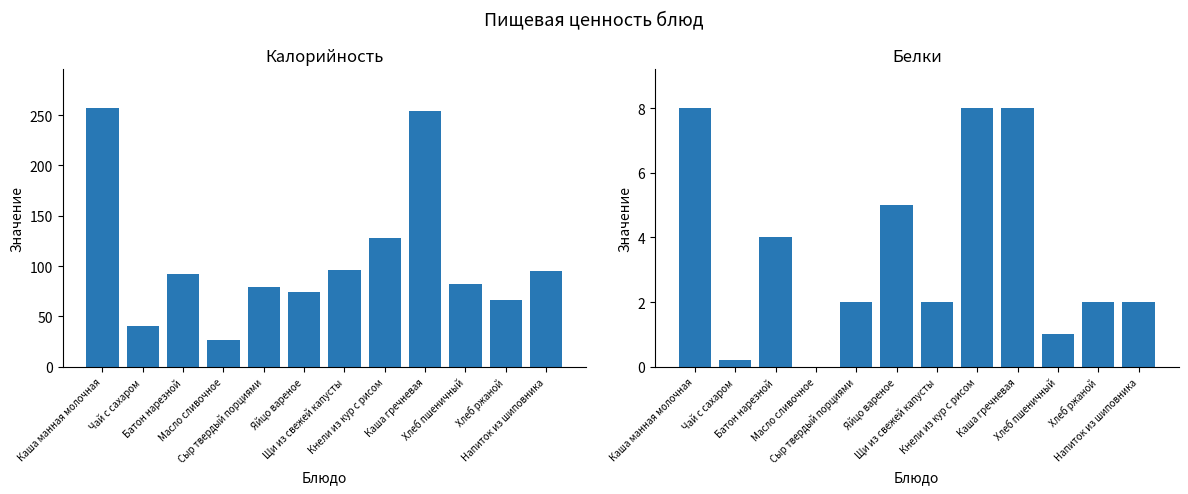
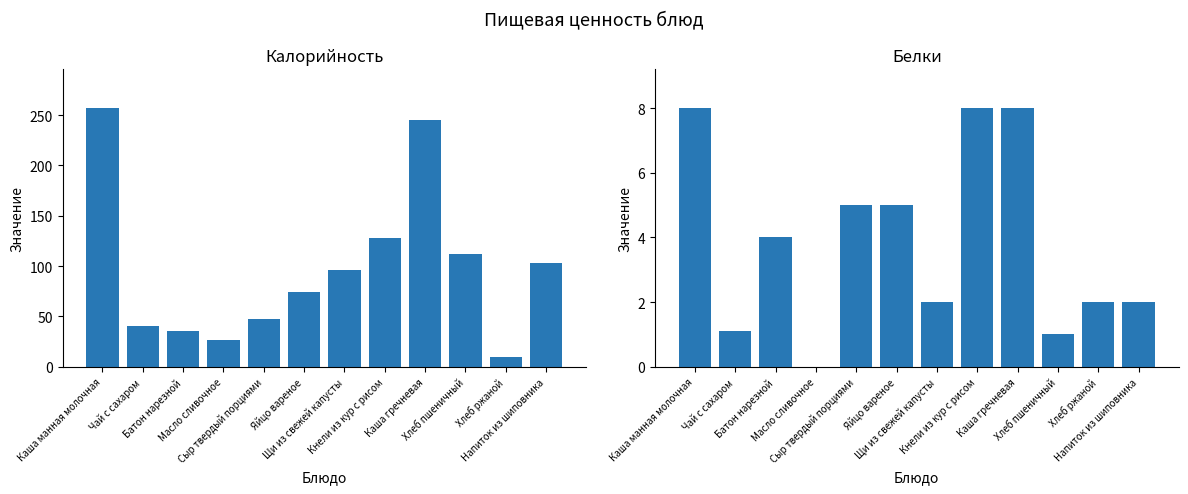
Калорийность, Батон нарезной: 92 -> 36
Калорийность, Сыр твердый порциями: 79 -> 47
Калорийность, Каша гречневая: 254 -> 245
Калорийность, Хлеб пшеничный: 82 -> 112
Калорийность, Хлеб ржаной: 66 -> 10
Калорийность, Напиток из шиповника: 95 -> 103
Белки, Чай с сахаром: 0.2 -> 1.1
Белки, Сыр твердый порциями: 2 -> 5
